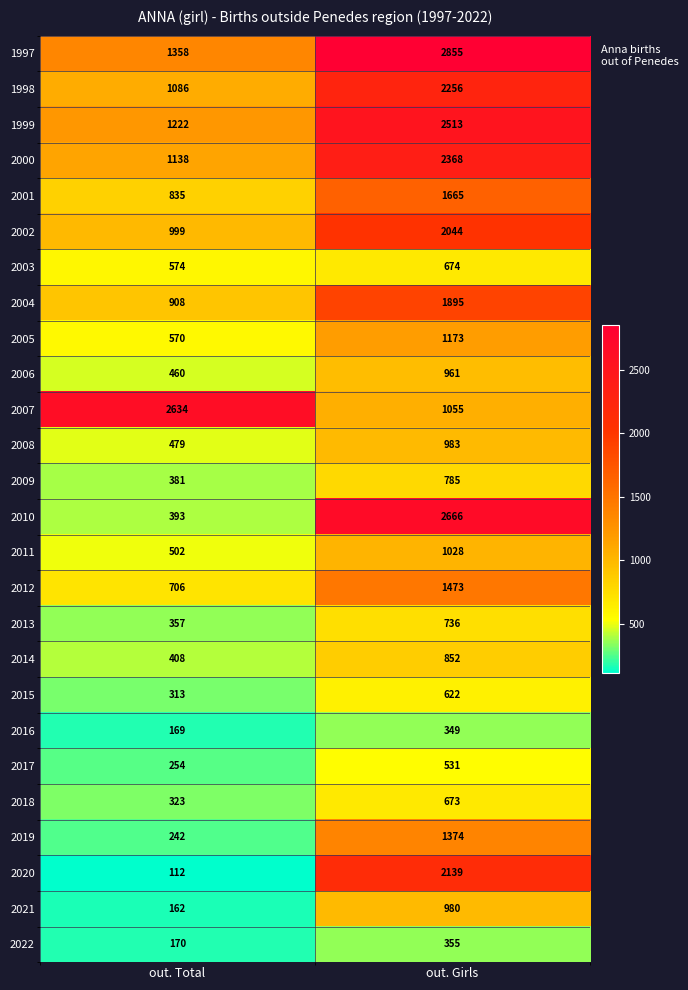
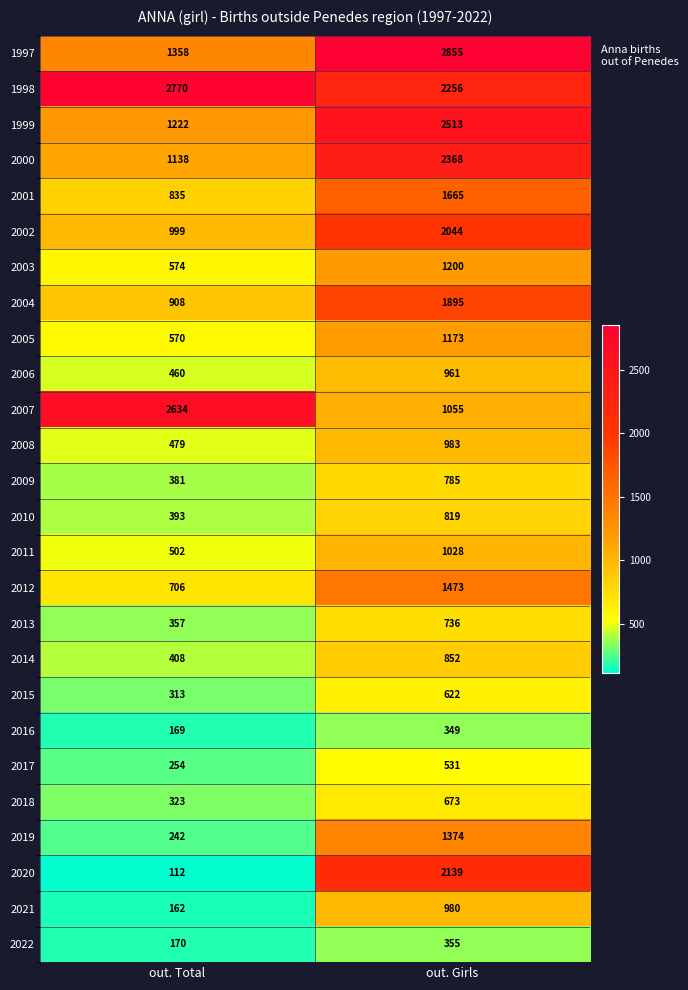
1998, out. Total: 1086 -> 2770
2003, out. Girls: 674 -> 1200
2010, out. Girls: 2666 -> 819
